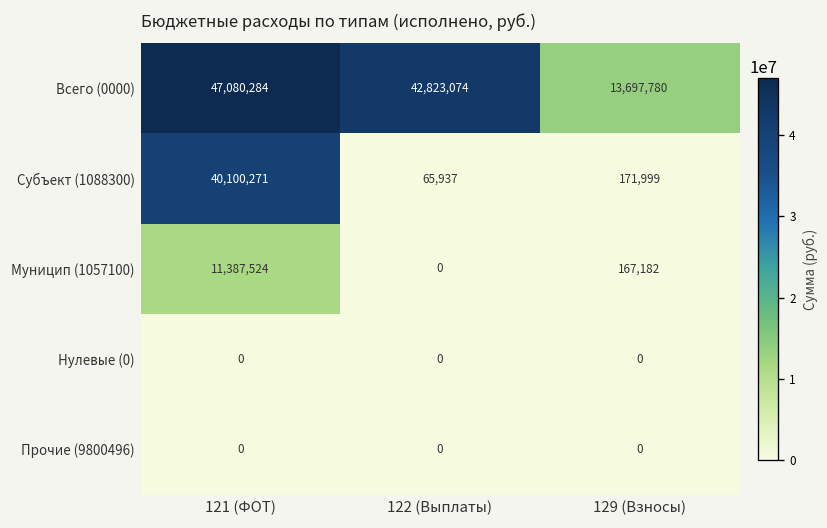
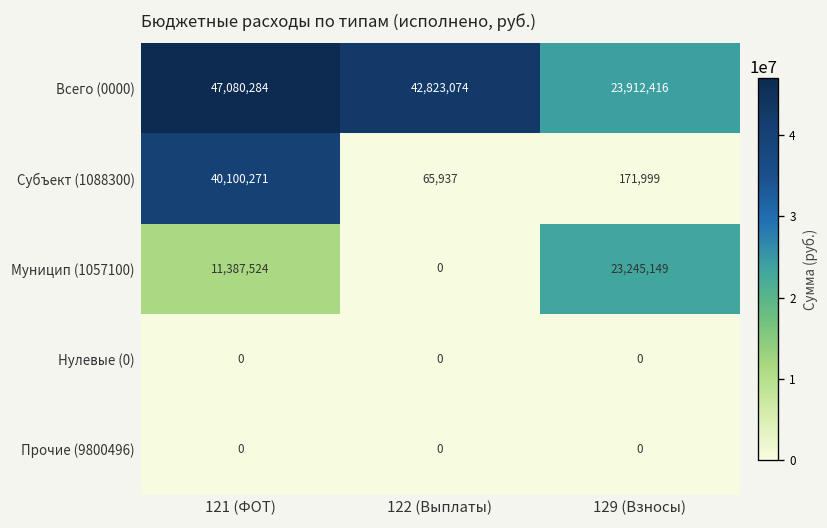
Всего (0000), 129 (Взносы): 13,697,780 -> 23,912,416
Муницип (1057100), 129 (Взносы): 167,182 -> 23,245,149
